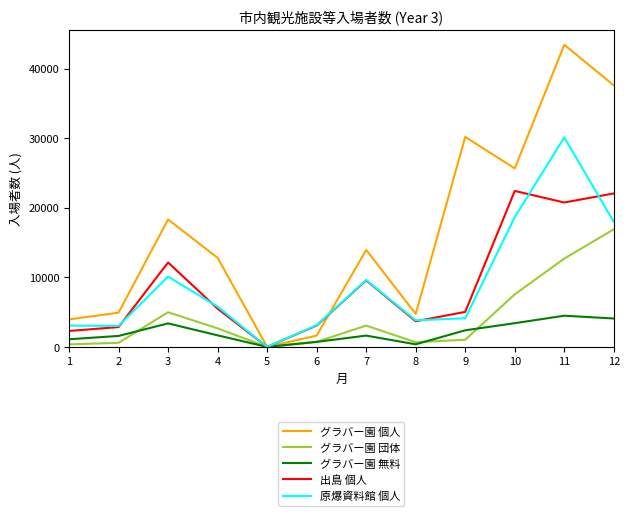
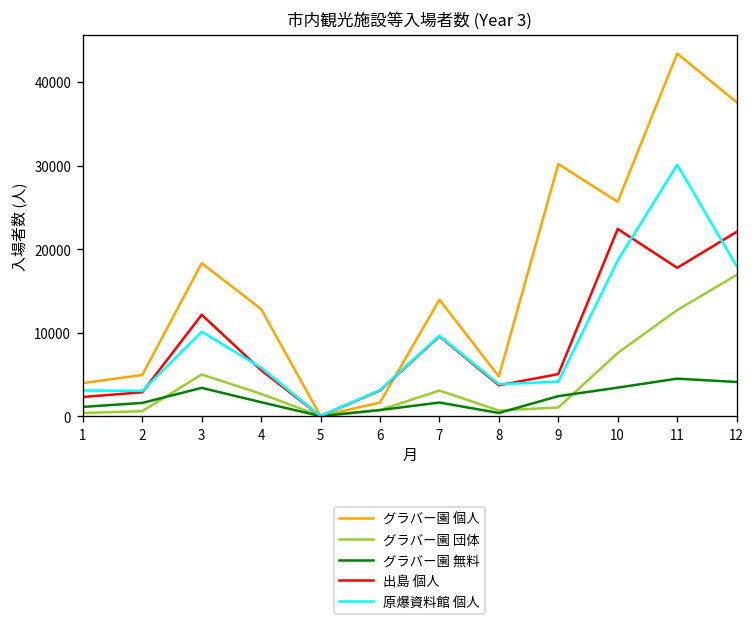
出島 個人, 11: 21000 -> 18000
